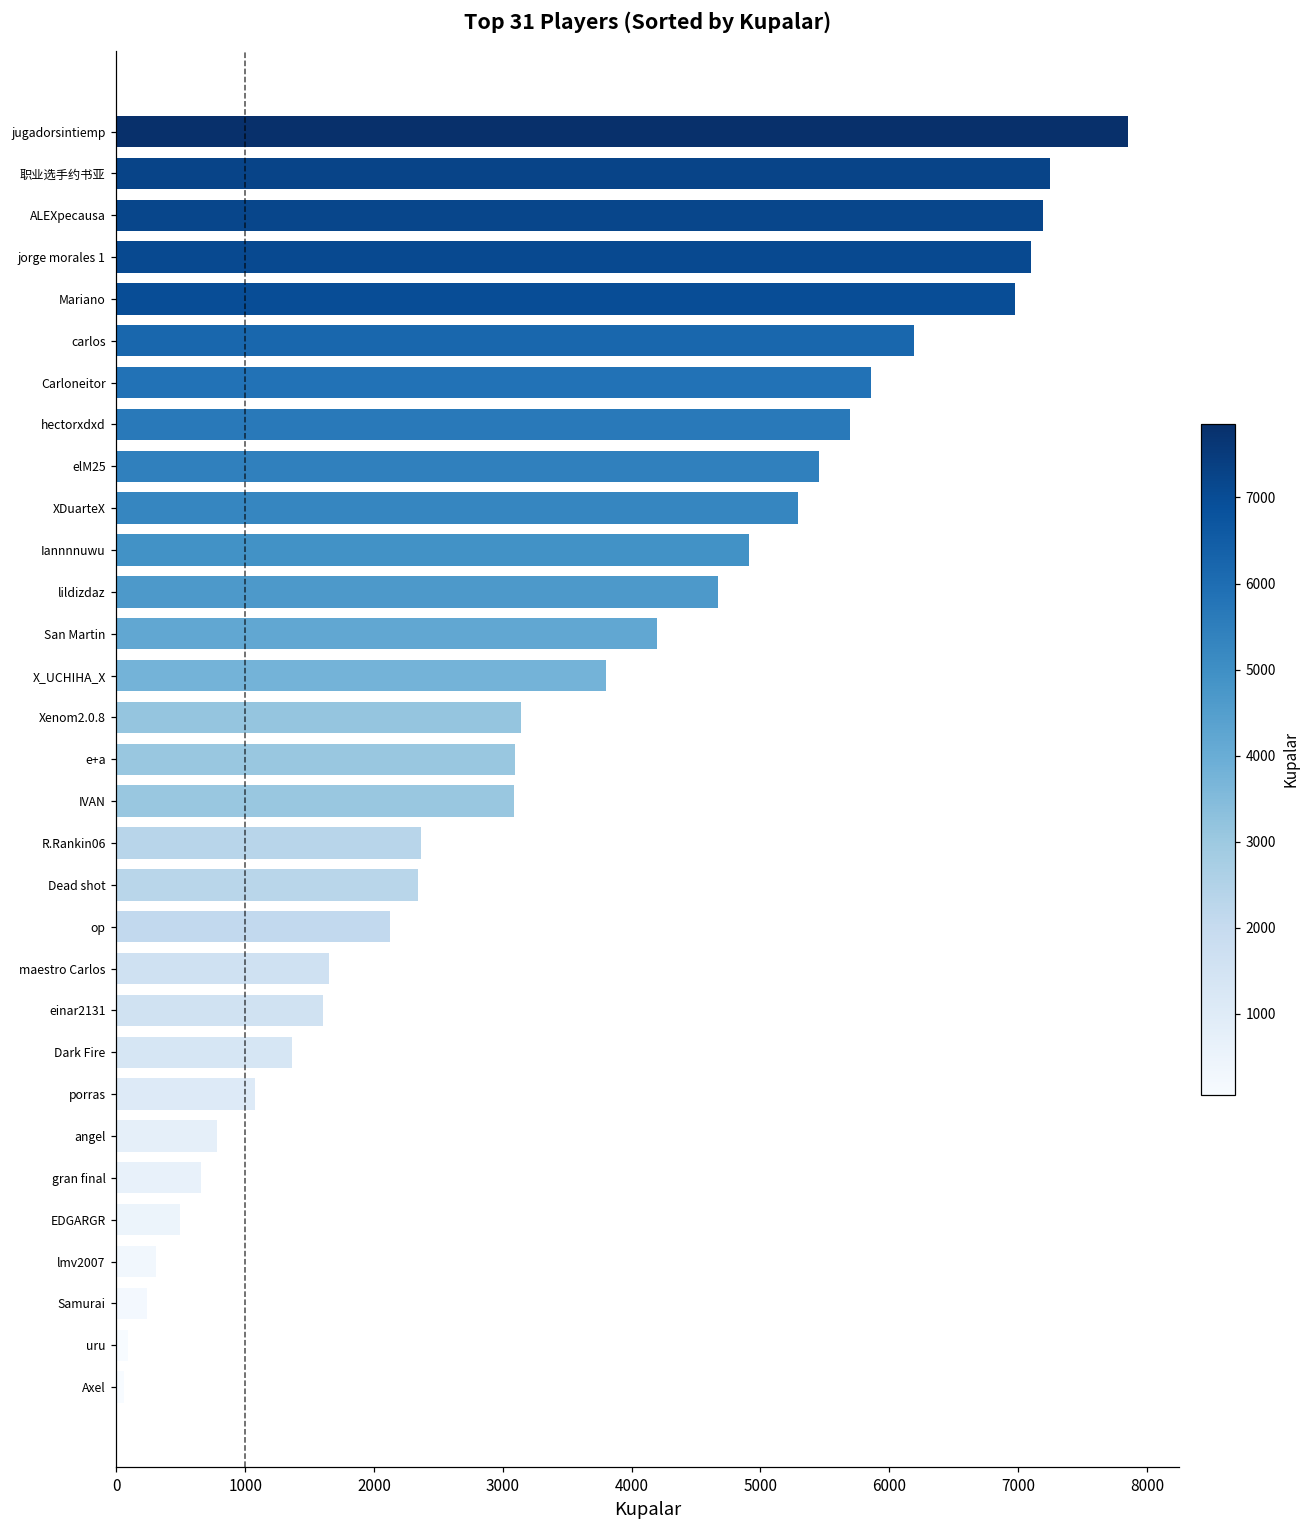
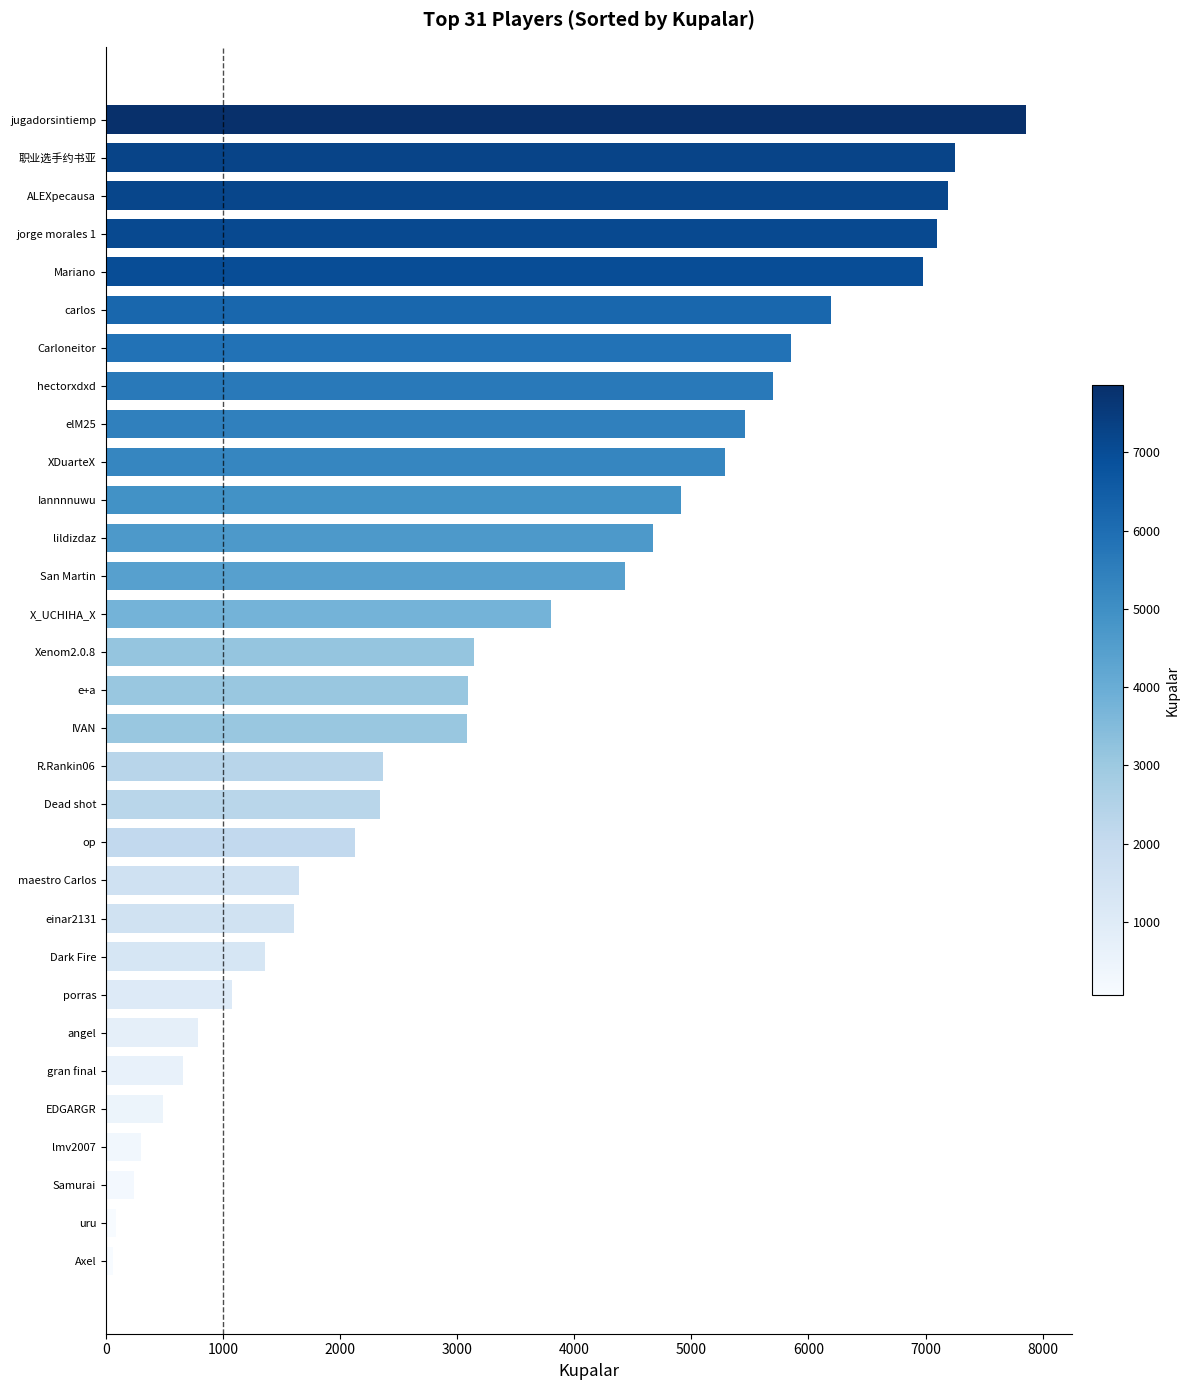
San Martin: 4200 -> 4440
